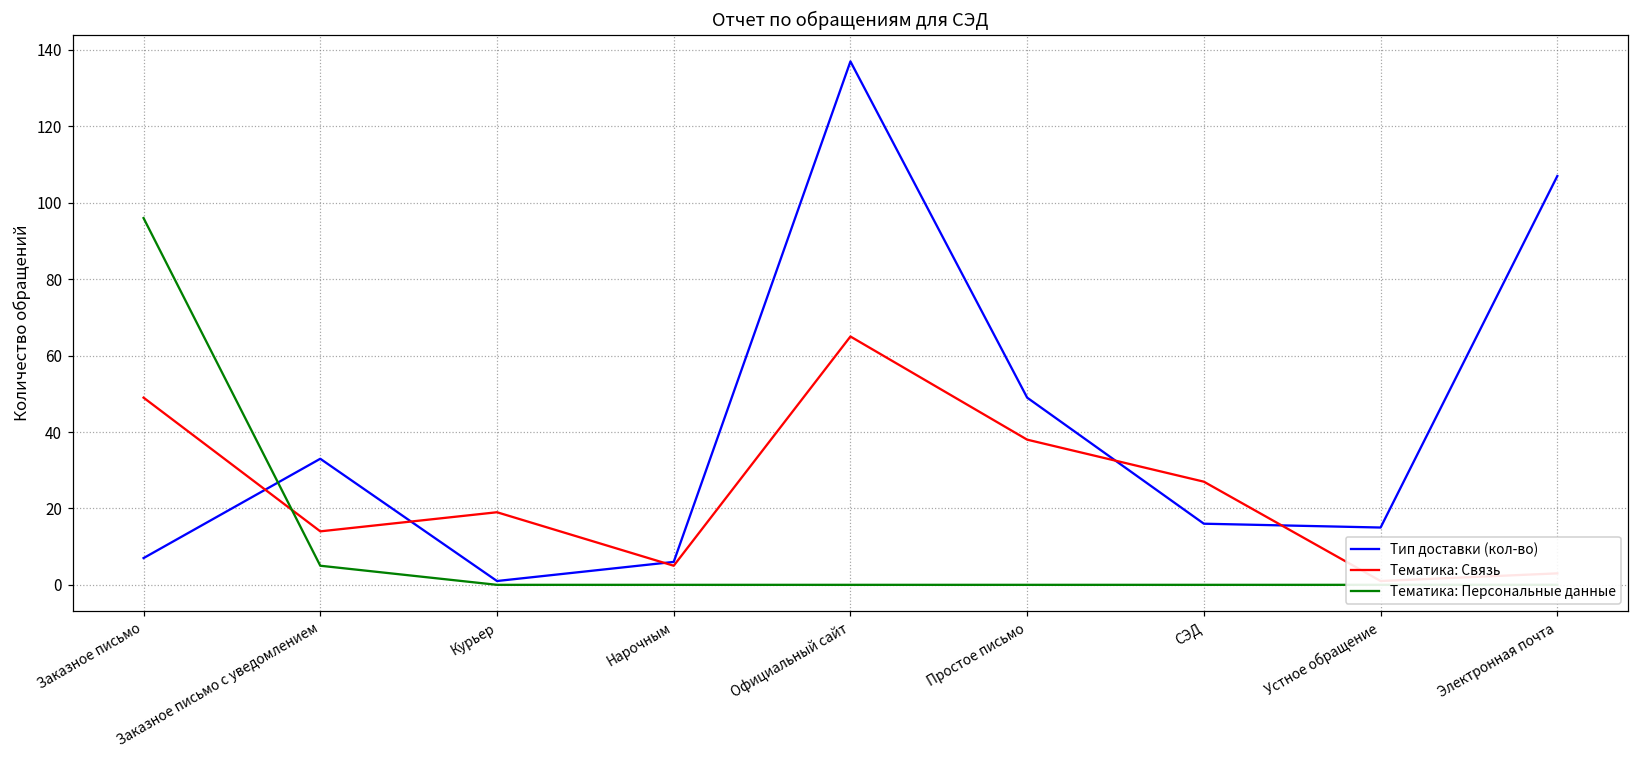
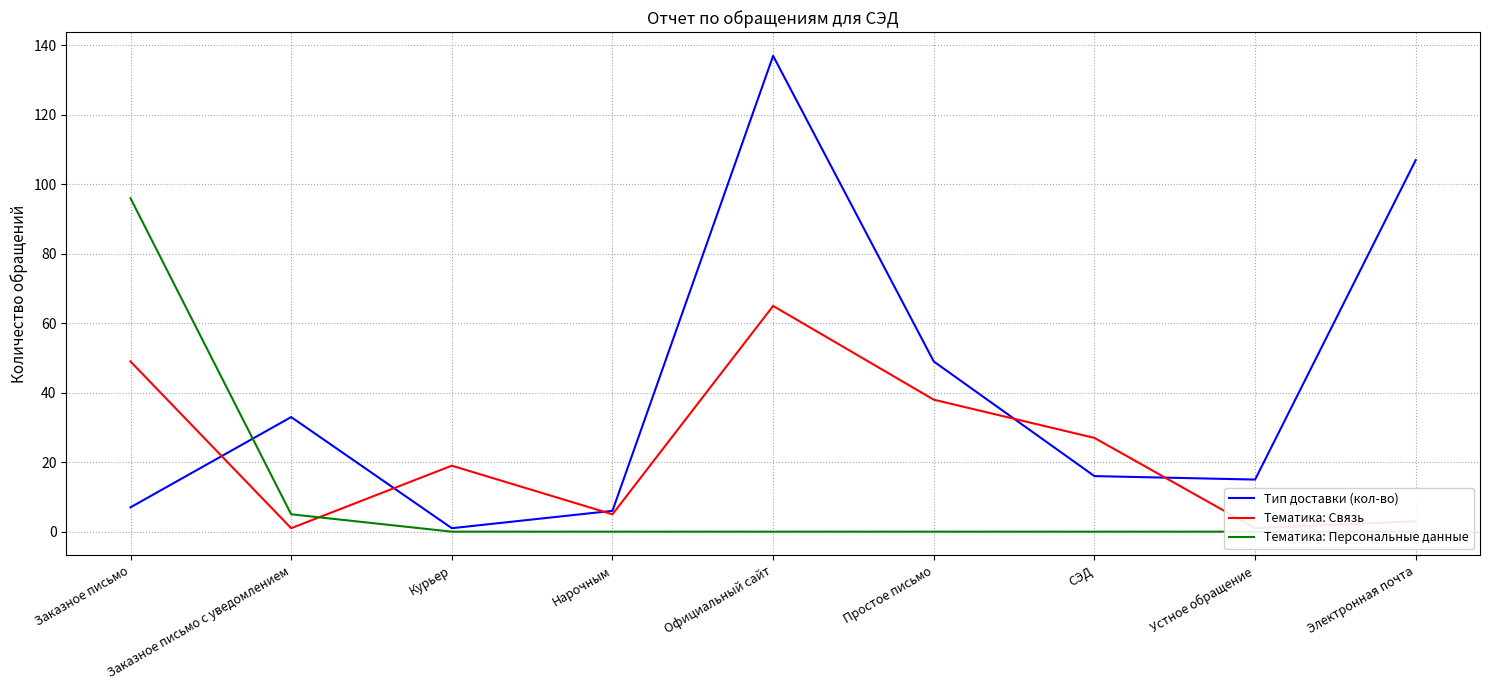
Тематика: Связь, Заказное письмо с уведомлением: 14 -> 1
